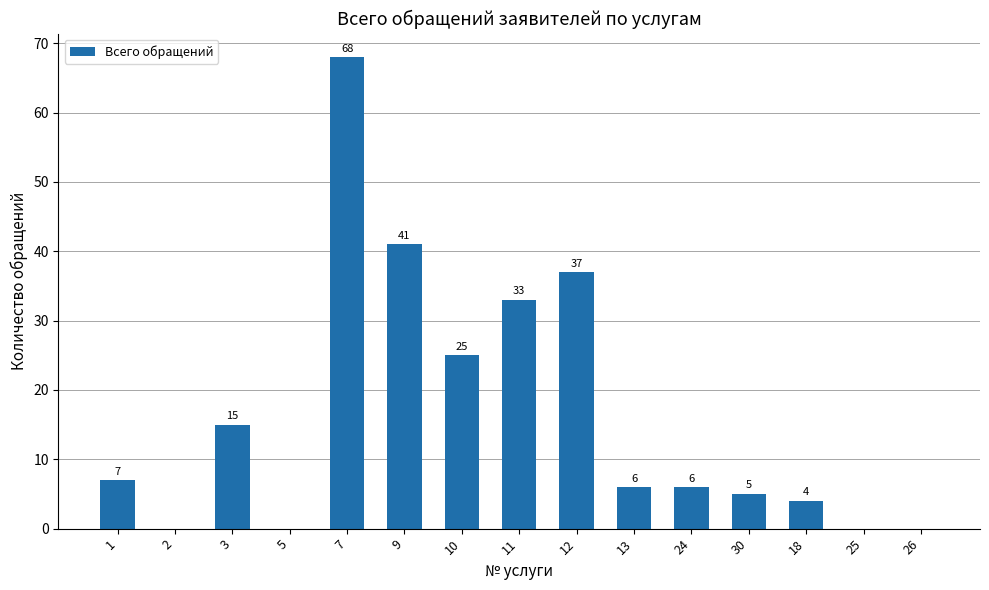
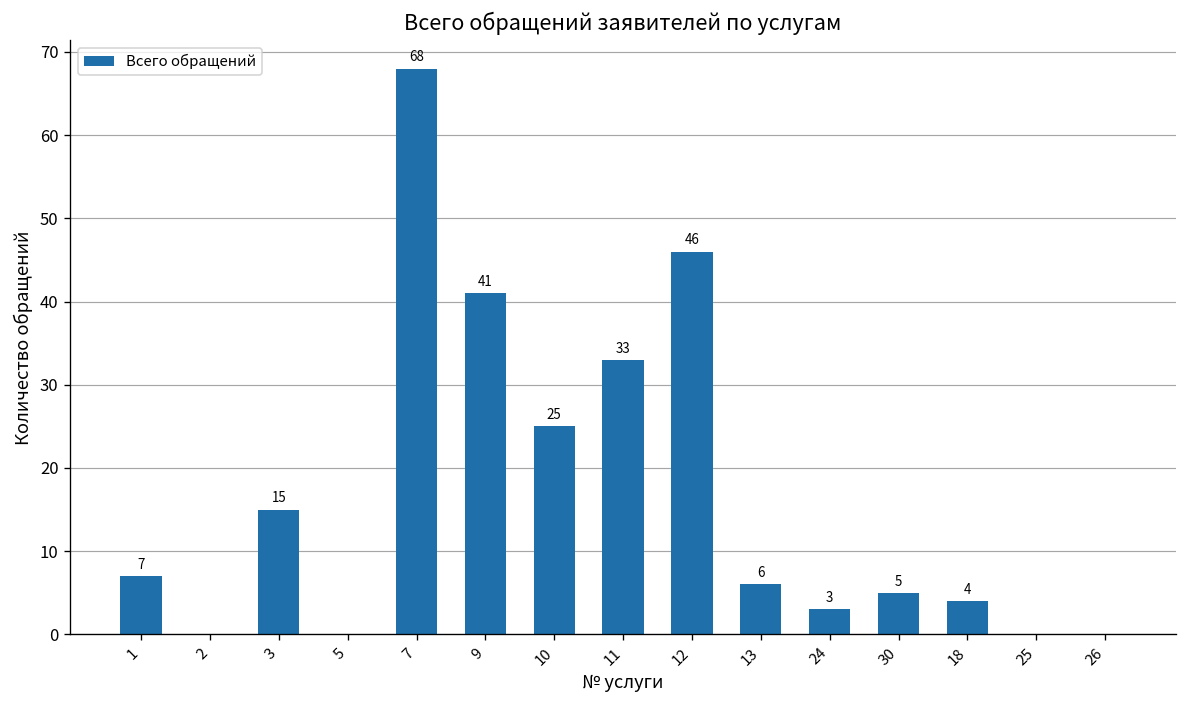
12: 37 -> 46
24: 6 -> 3
